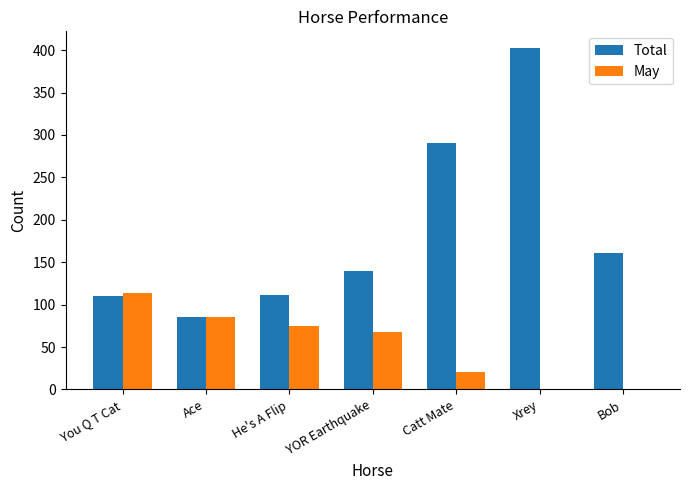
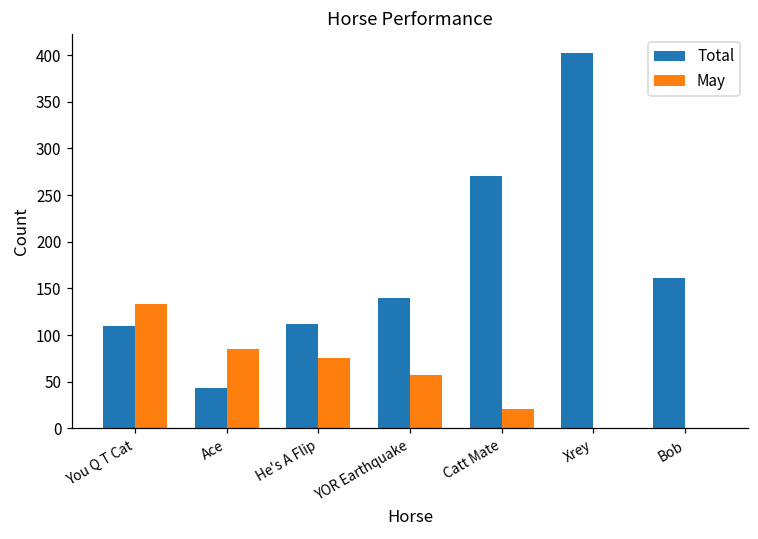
May, You Q T Cat: 110 -> 130
Total, Ace: 90 -> 40
May, YOR Earthquake: 70 -> 60
Total, Catt Mate: 290 -> 270
